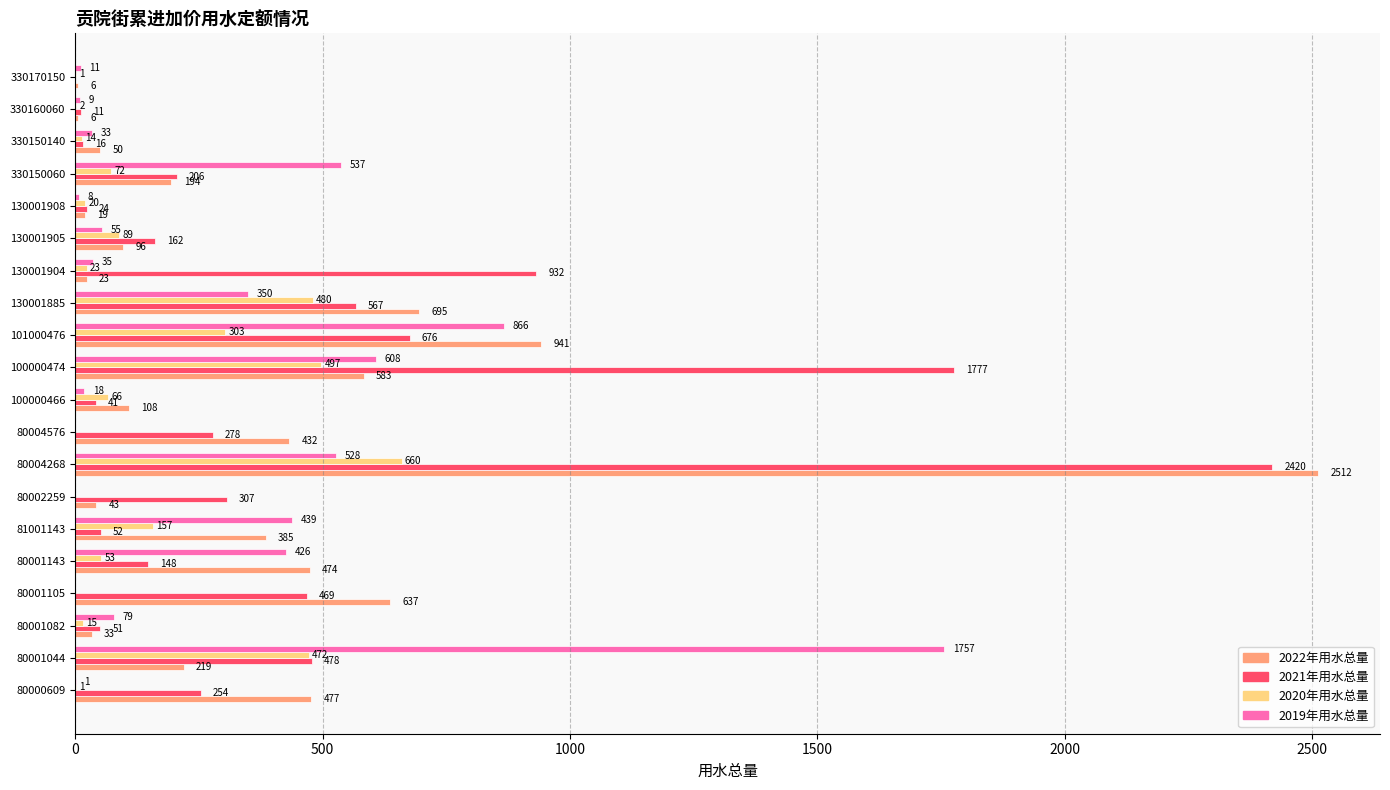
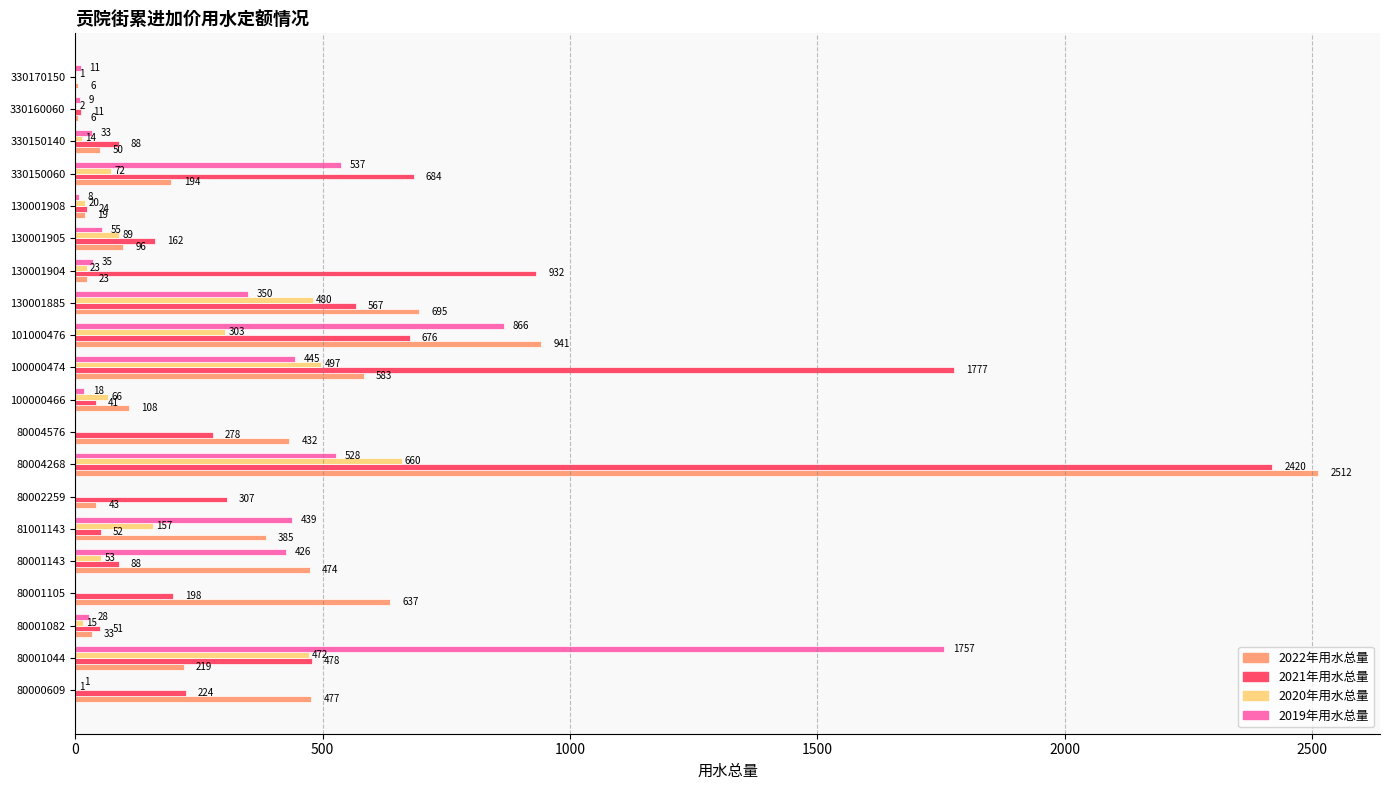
2021年用水总量, 330150140: 16 -> 88
2021年用水总量, 330150060: 206 -> 684
2019年用水总量, 100000474: 608 -> 445
2021年用水总量, 80001143: 148 -> 88
2021年用水总量, 80001105: 469 -> 198
2019年用水总量, 80001082: 79 -> 28
2021年用水总量, 80000609: 254 -> 224
